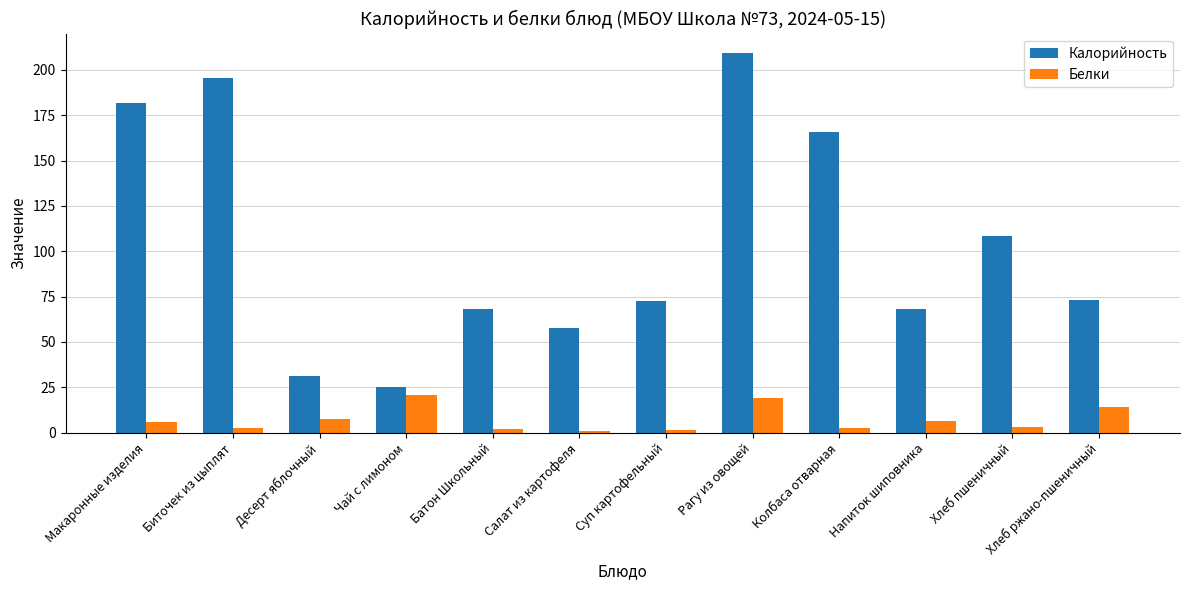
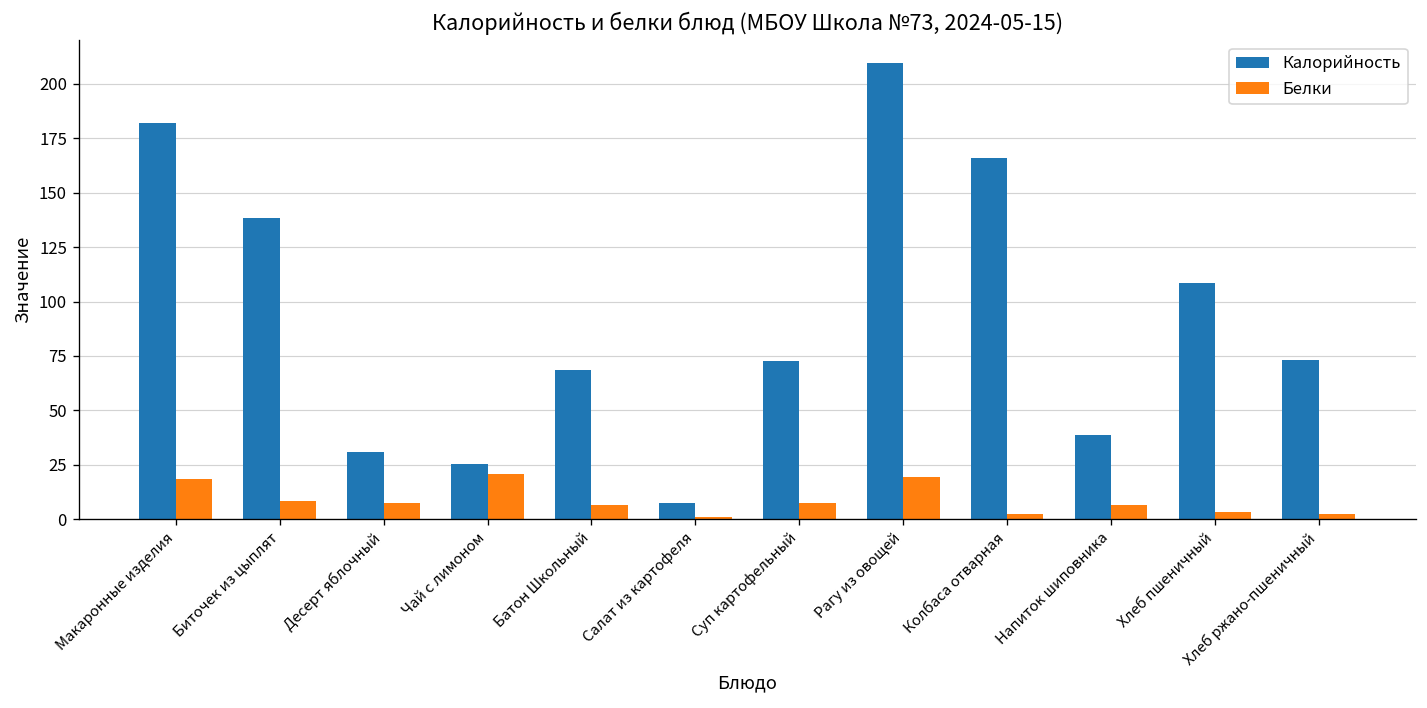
Белки, Макаронные изделия: 6 -> 18
Калорийность, Биточек из цыплят: 195 -> 139
Белки, Биточек из цыплят: 3 -> 8
Белки, Батон Школьный: 2 -> 7
Калорийность, Салат из картофеля: 58 -> 7
Белки, Суп картофельный: 2 -> 7
Калорийность, Напиток шиповника: 68 -> 39
Белки, Хлеб ржано-пшеничный: 14 -> 2
